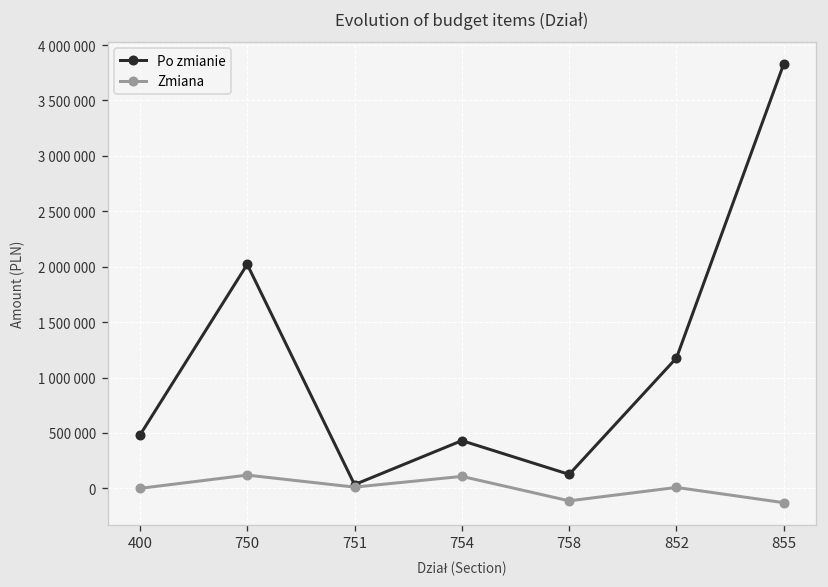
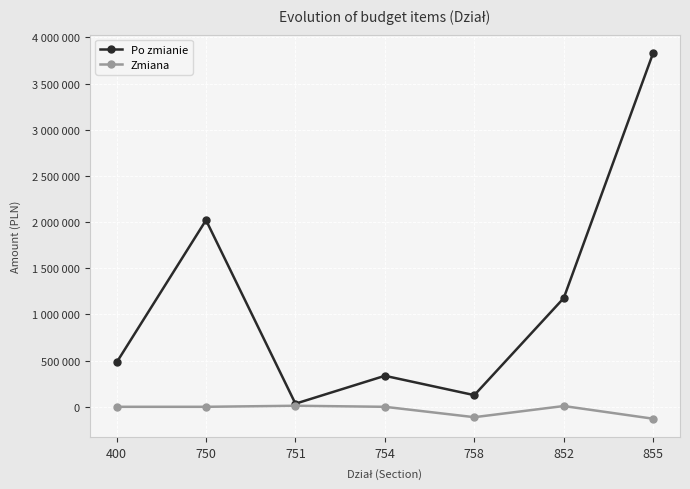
Zmiana, 750: 100000 -> 0
Po zmianie, 754: 400000 -> 300000
Zmiana, 754: 100000 -> 0
